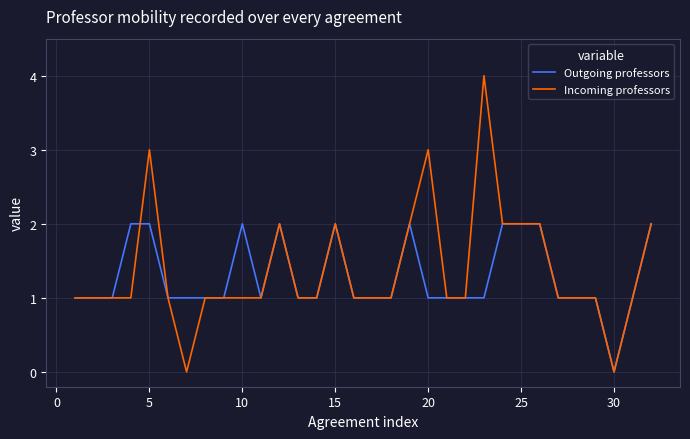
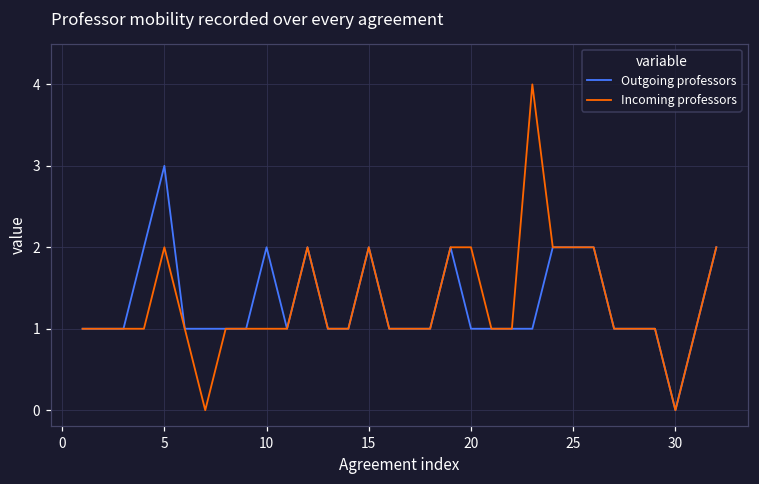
Outgoing professors, 5: 2 -> 3
Incoming professors, 5: 3 -> 2
Incoming professors, 20: 3 -> 2
